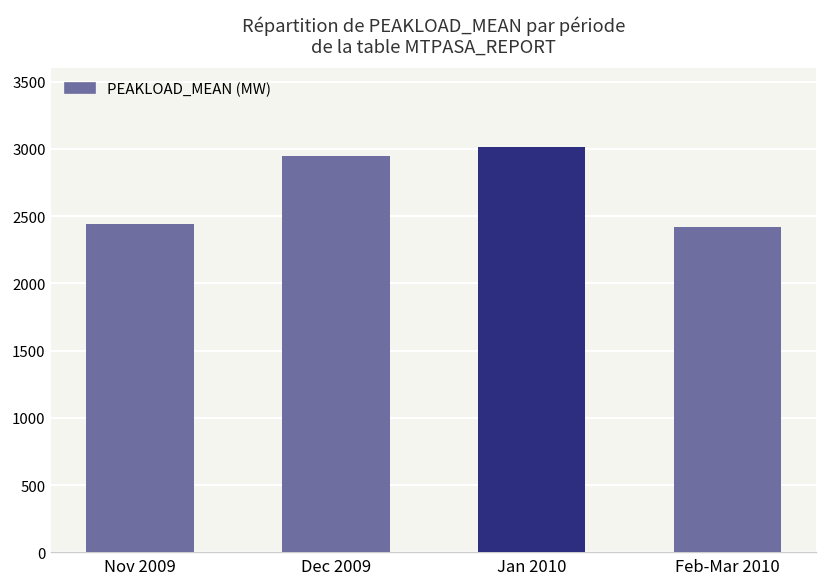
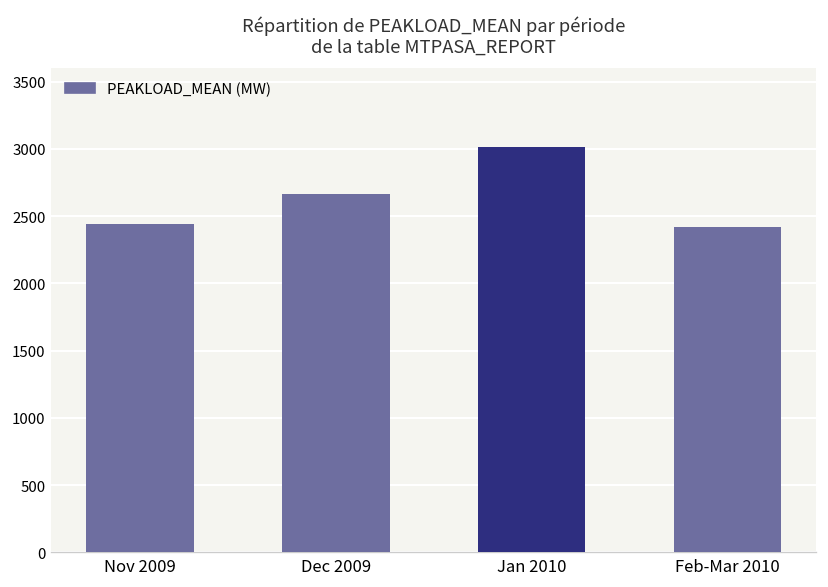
Dec 2009: 2950 -> 2660
